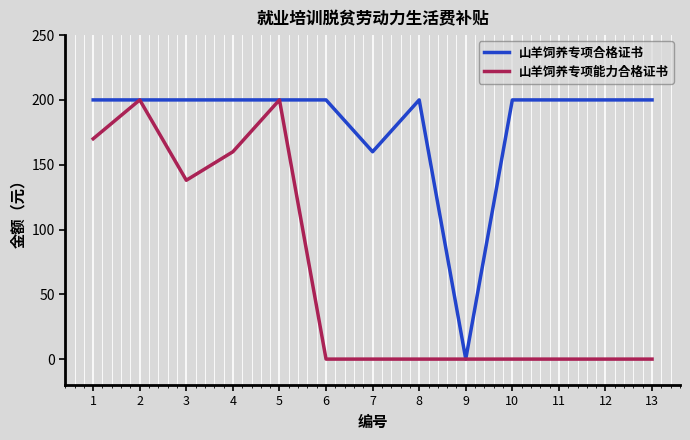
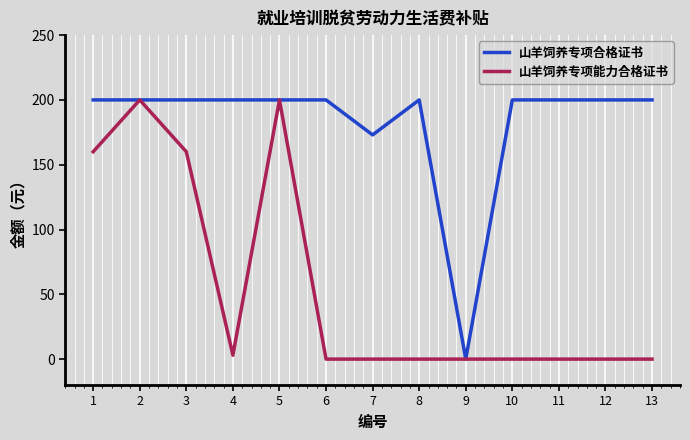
山羊饲养专项能力合格证书, 1: 170 -> 160
山羊饲养专项能力合格证书, 3: 138 -> 160
山羊饲养专项能力合格证书, 4: 160 -> 3
山羊饲养专项合格证书, 7: 160 -> 173
